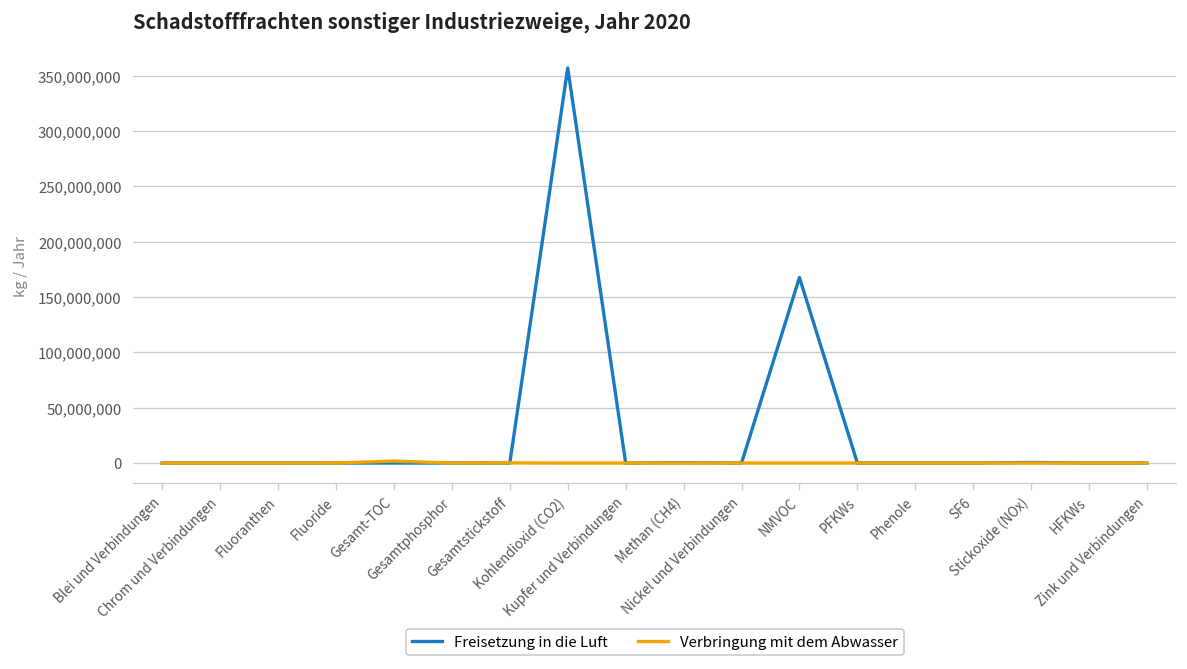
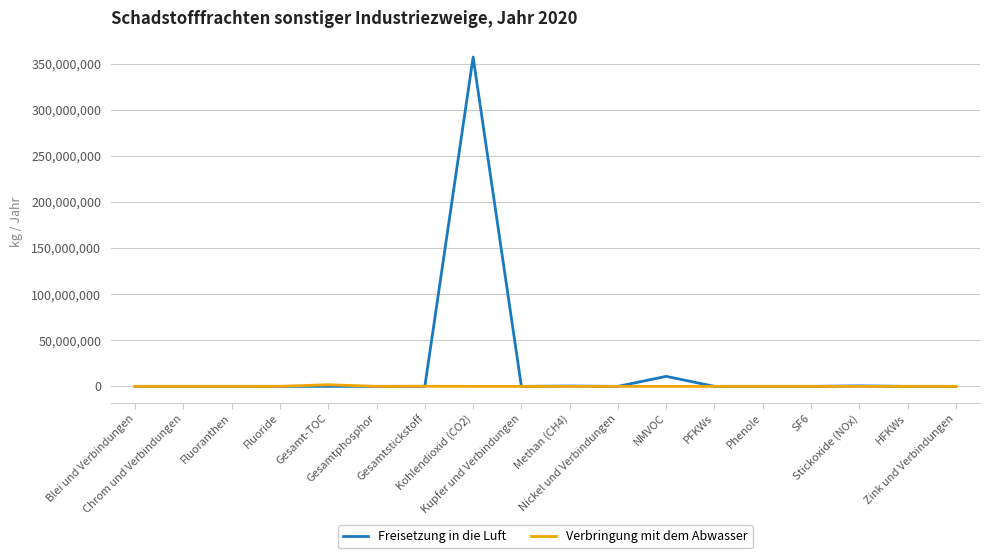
Freisetzung in die Luft, NMVOC: 170,000,000 -> 10,000,000
